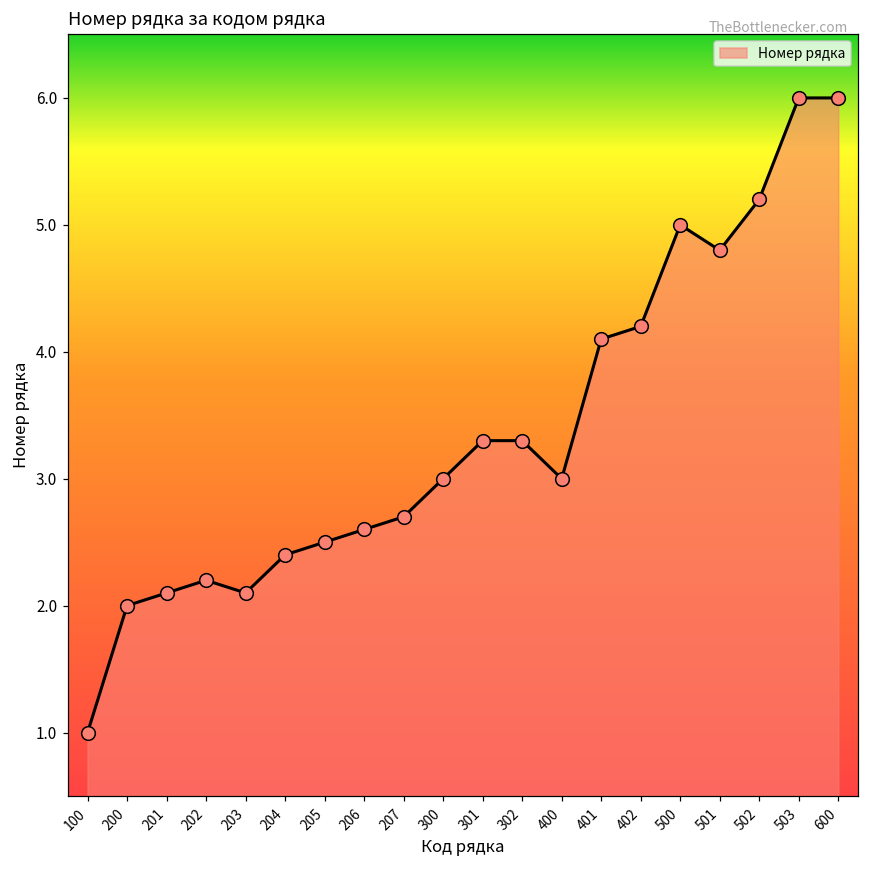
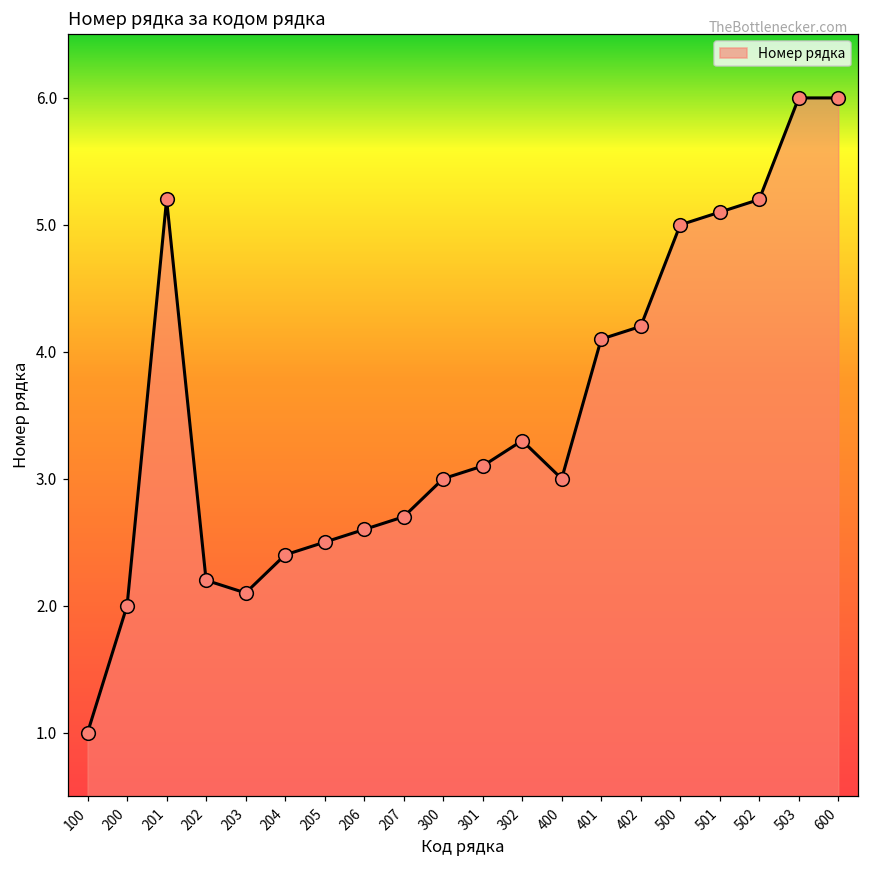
201: 2.1 -> 5.2
301: 3.3 -> 3.1
501: 4.8 -> 5.1
